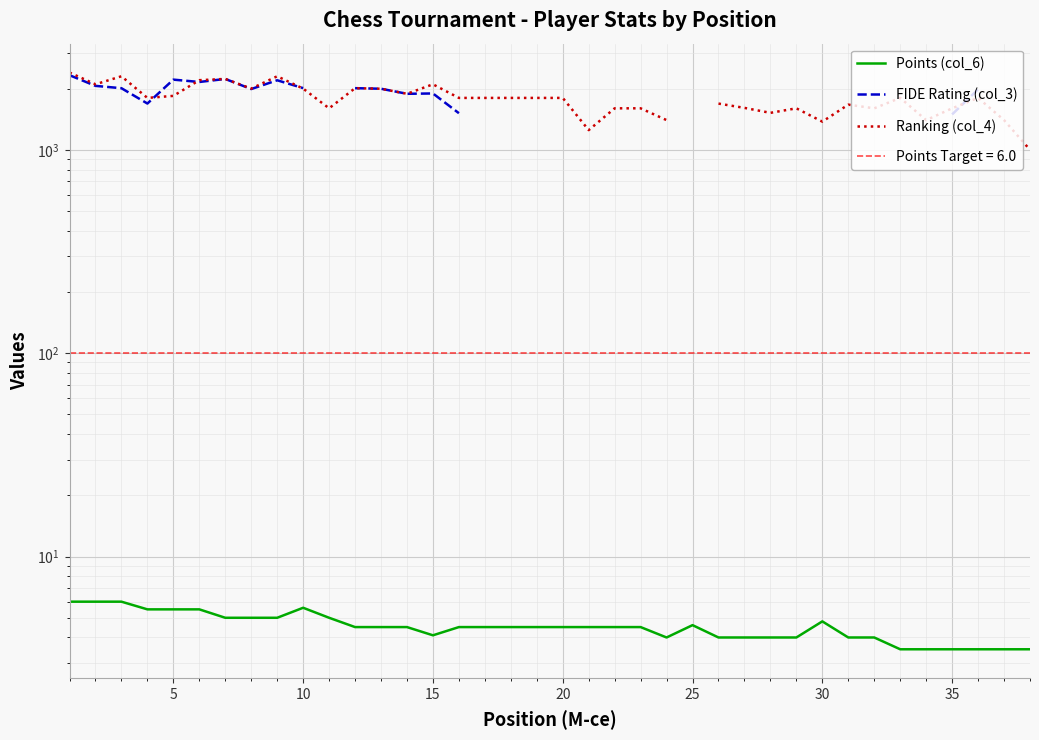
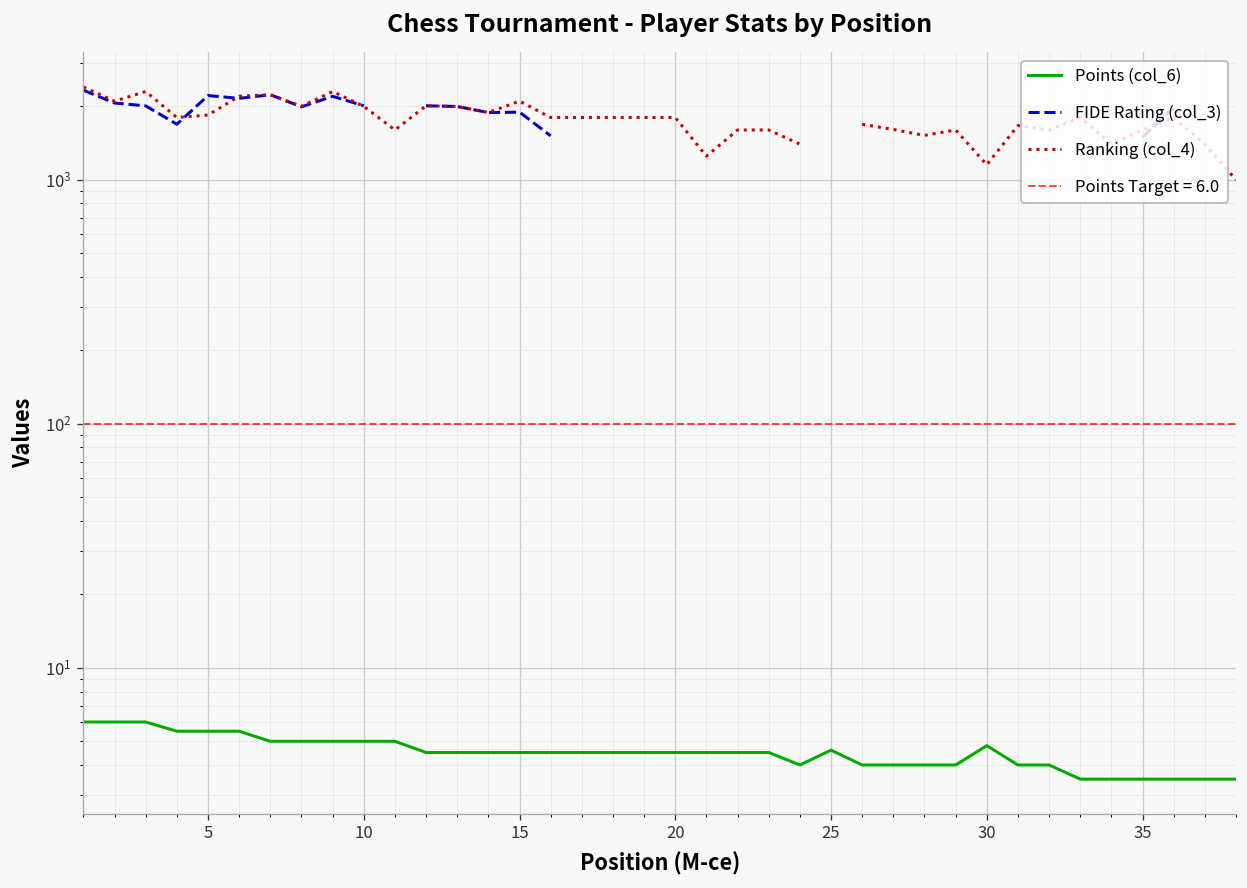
Points (col_6), 10: 5.6 -> 5.0
Points (col_6), 15: 4.1 -> 4.5
Ranking (col_4), 30: 1400 -> 1200
